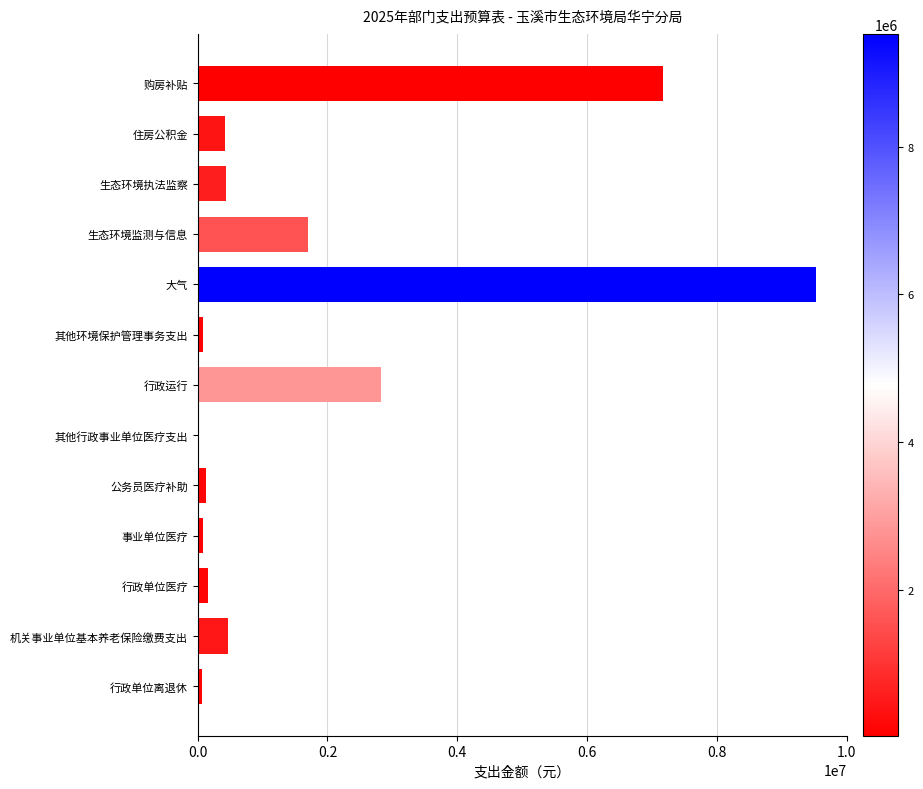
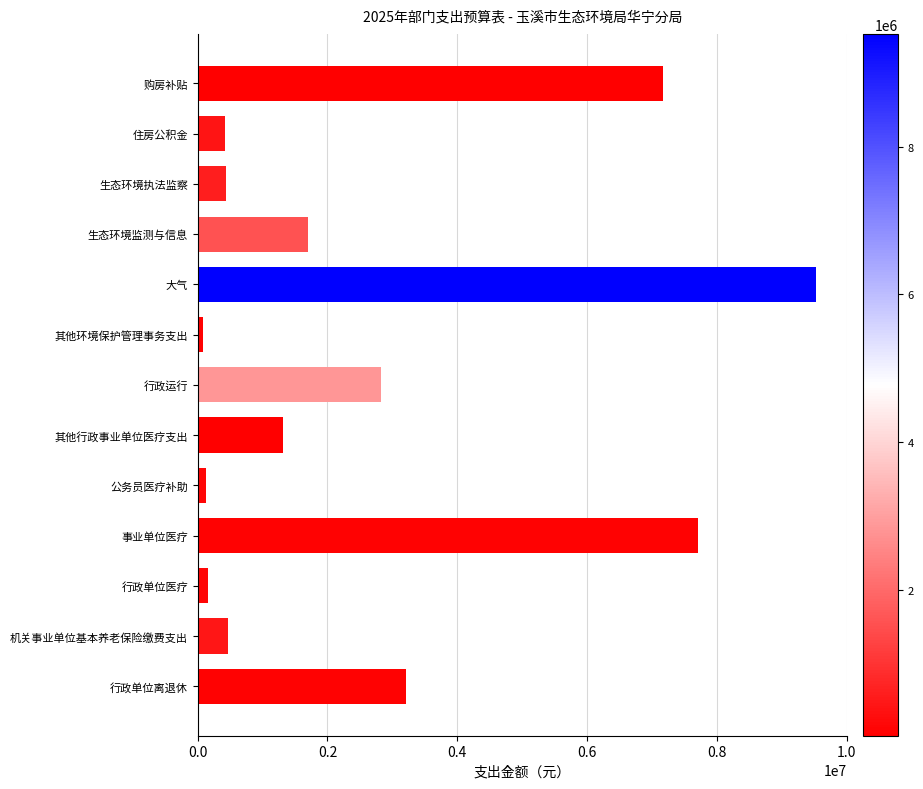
其他行政事业单位医疗支出: 0 -> 1300000
事业单位医疗: 100000 -> 7700000
行政单位离退休: 100000 -> 3200000
